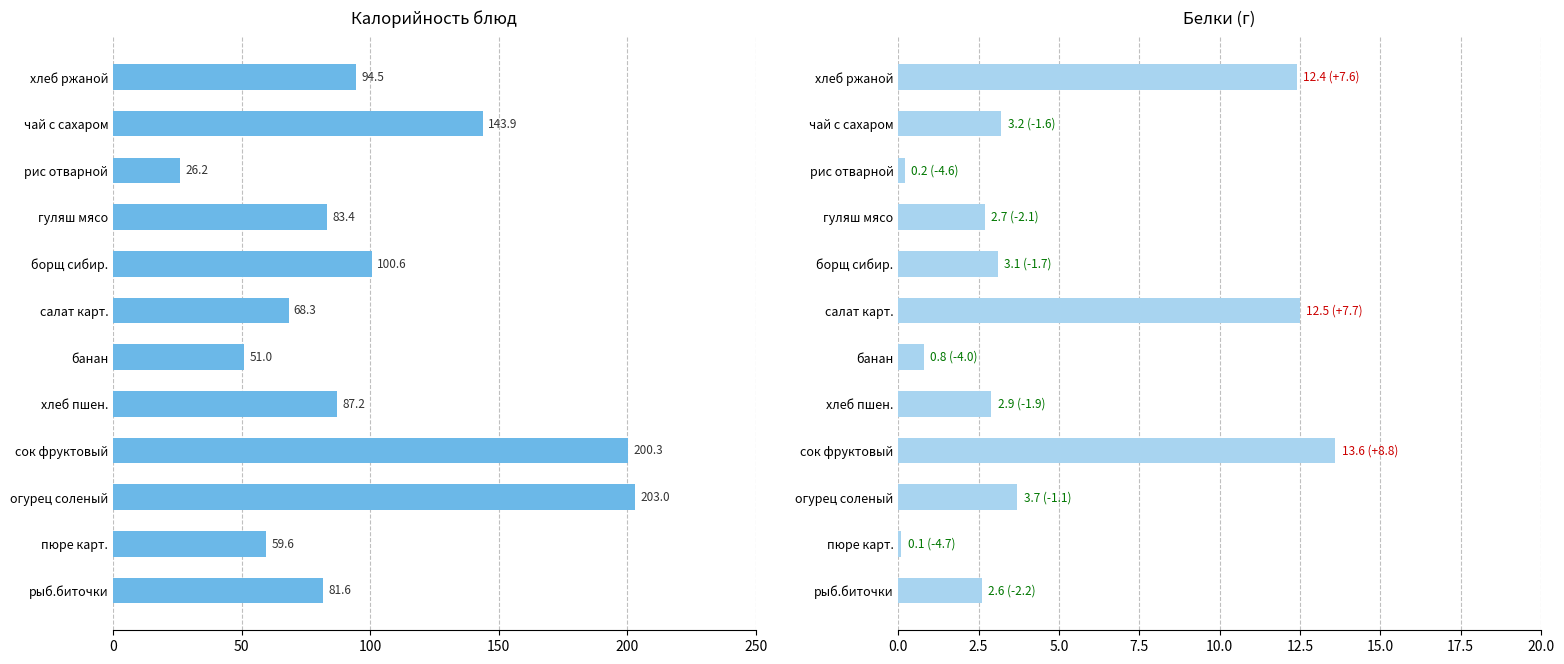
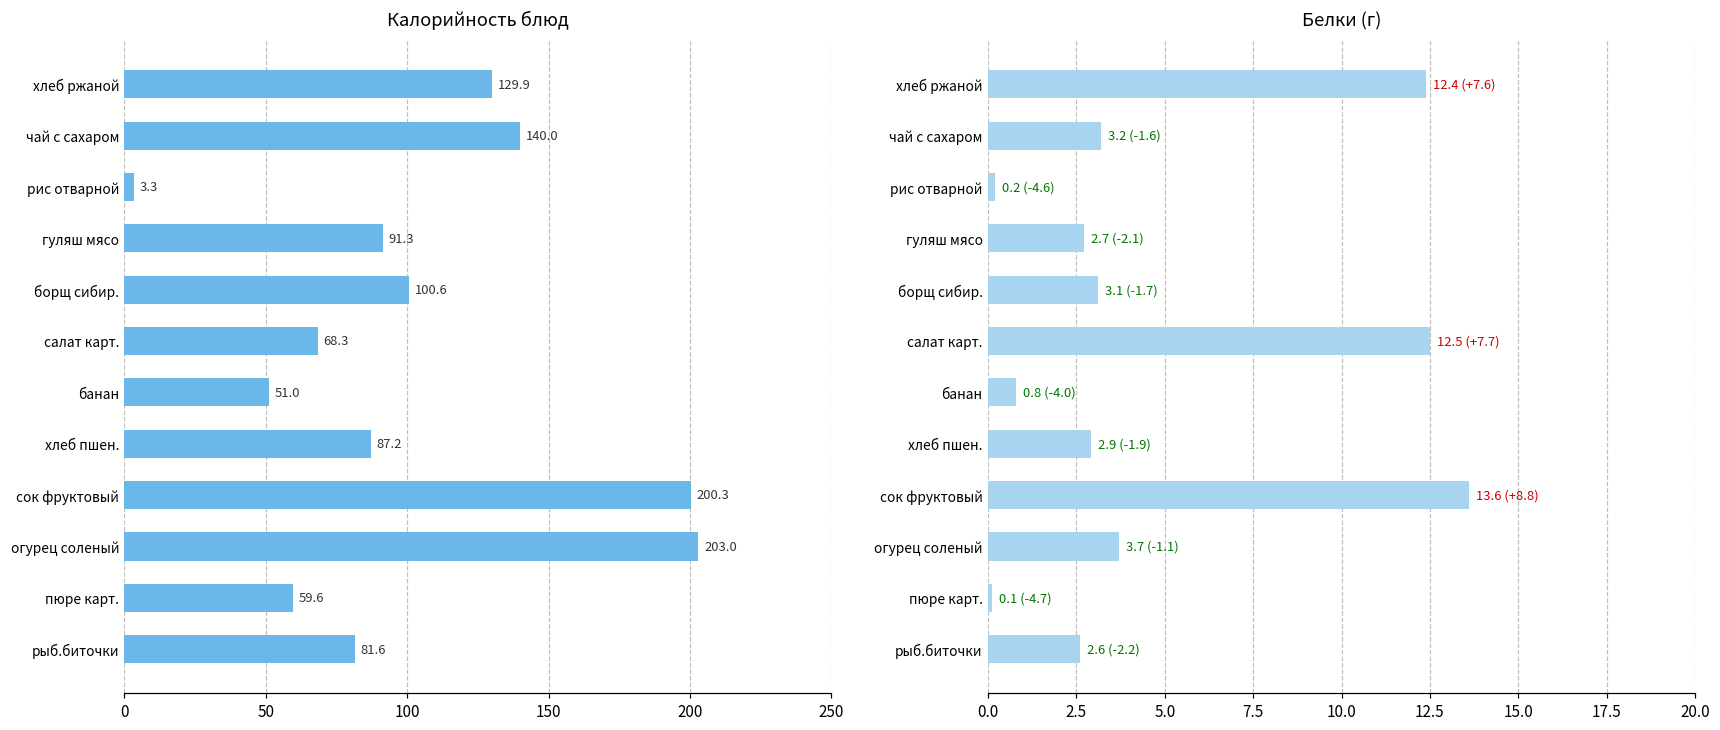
Калорийность блюд, хлеб ржаной: 94.5 -> 129.9
Калорийность блюд, чай с сахаром: 143.9 -> 140.0
Калорийность блюд, рис отварной: 26.2 -> 3.3
Калорийность блюд, гуляш мясо: 83.4 -> 91.3
